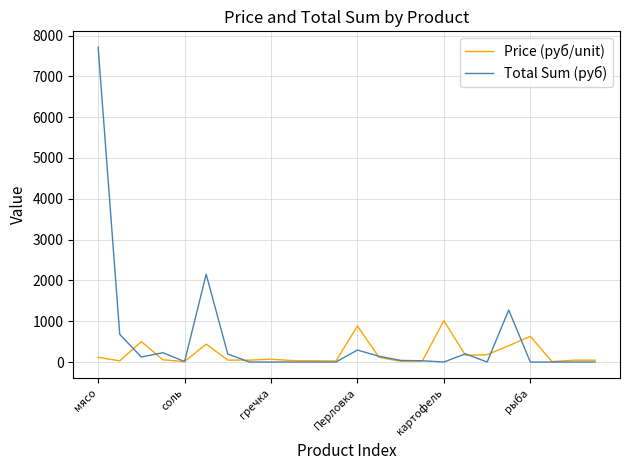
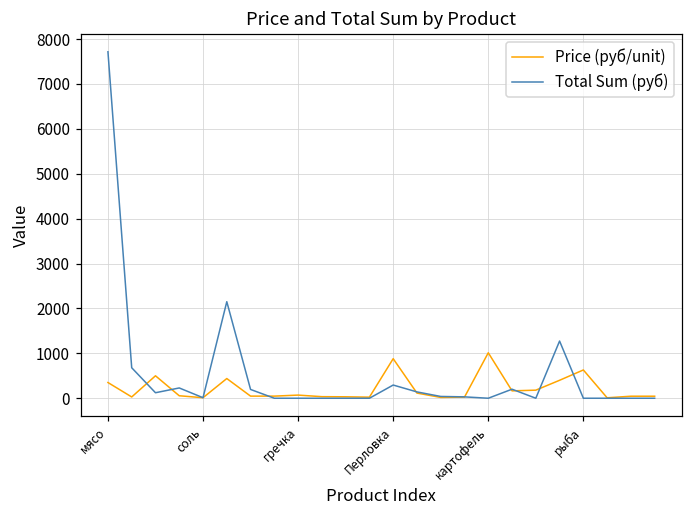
Price (руб/unit), мясо: 100 -> 400
